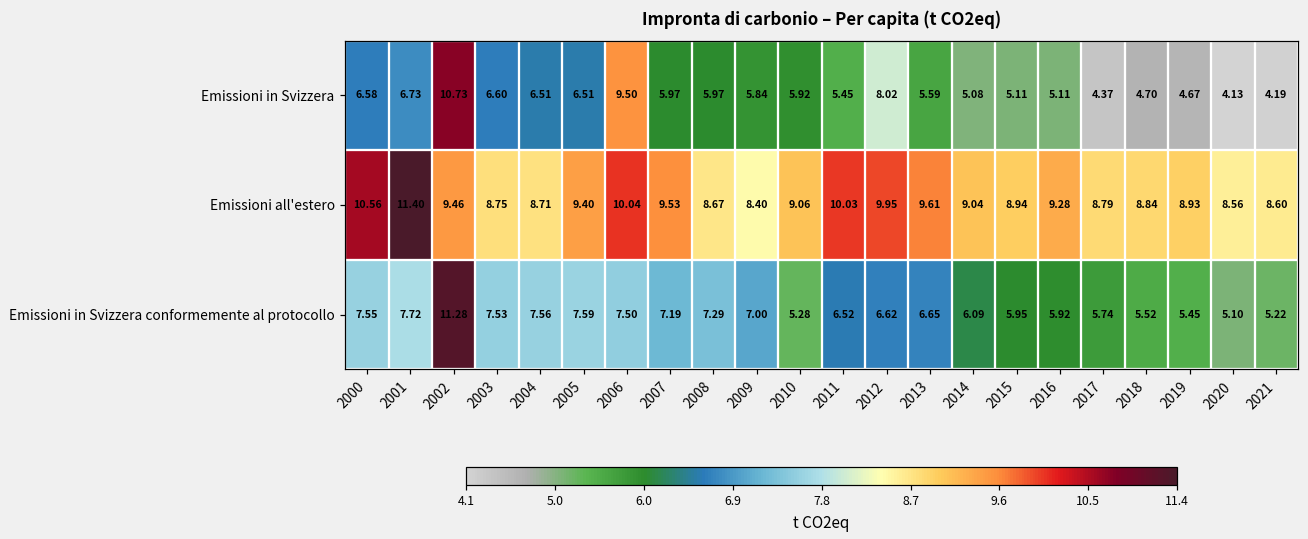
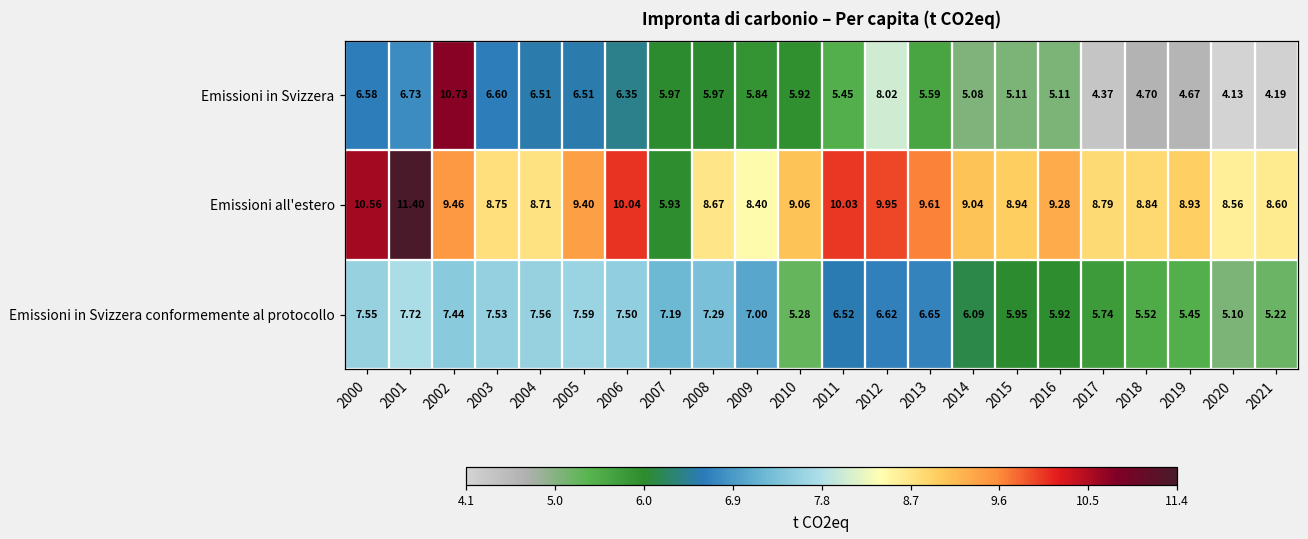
Emissioni in Svizzera, 2006: 9.50 -> 6.35
Emissioni all'estero, 2007: 9.53 -> 5.93
Emissioni in Svizzera conformemente al protocollo, 2002: 11.28 -> 7.44
